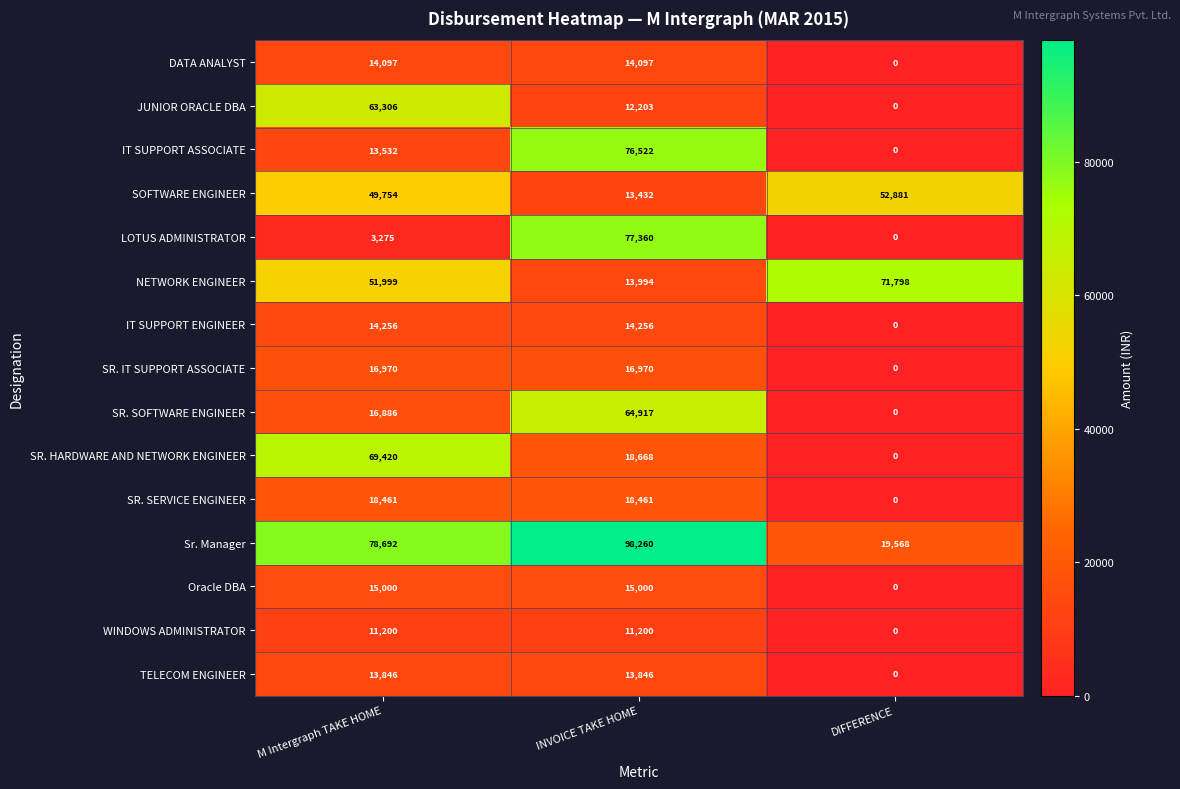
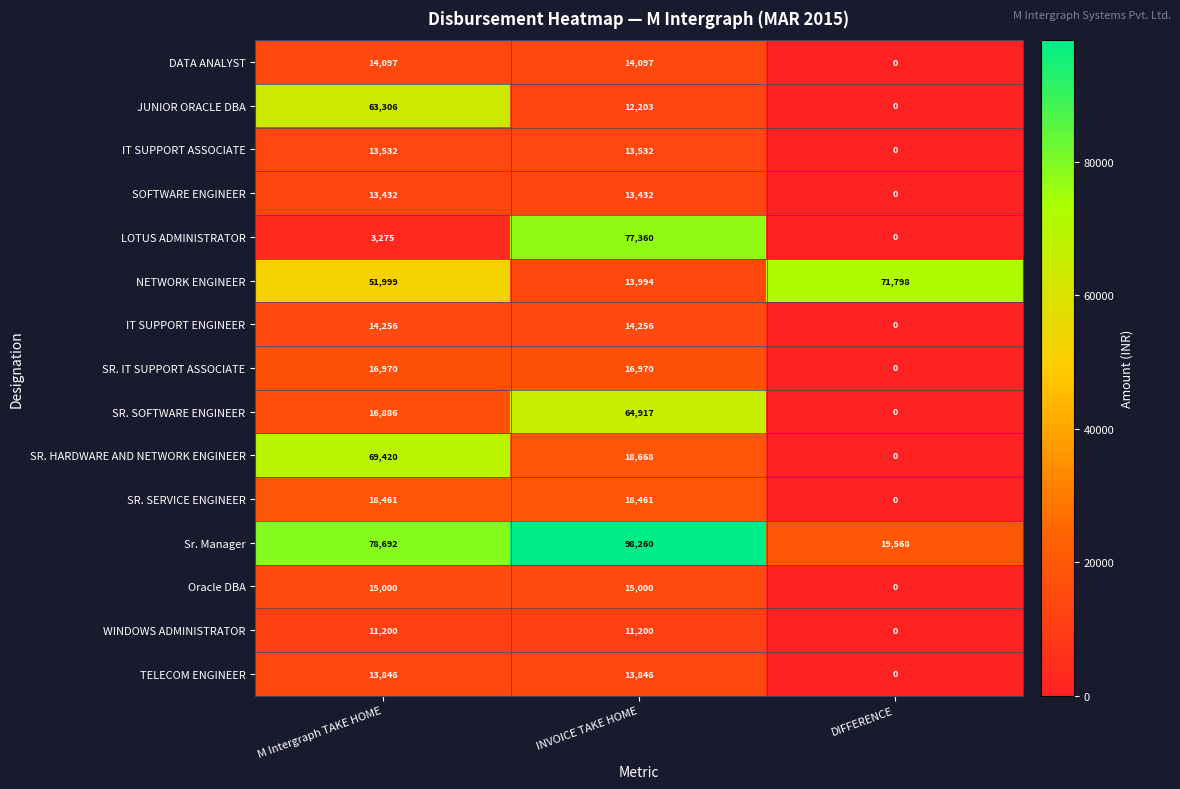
IT SUPPORT ASSOCIATE, INVOICE TAKE HOME: 76,522 -> 13,532
SOFTWARE ENGINEER, M Intergraph TAKE HOME: 49,754 -> 13,432
SOFTWARE ENGINEER, DIFFERENCE: 52,881 -> 0
